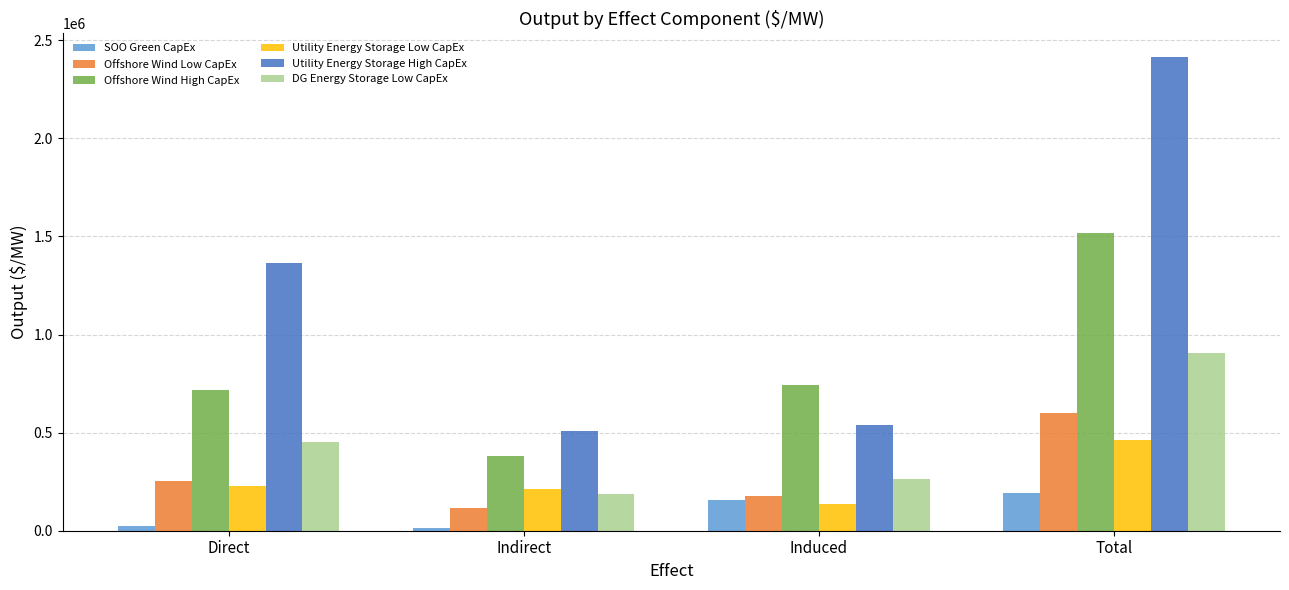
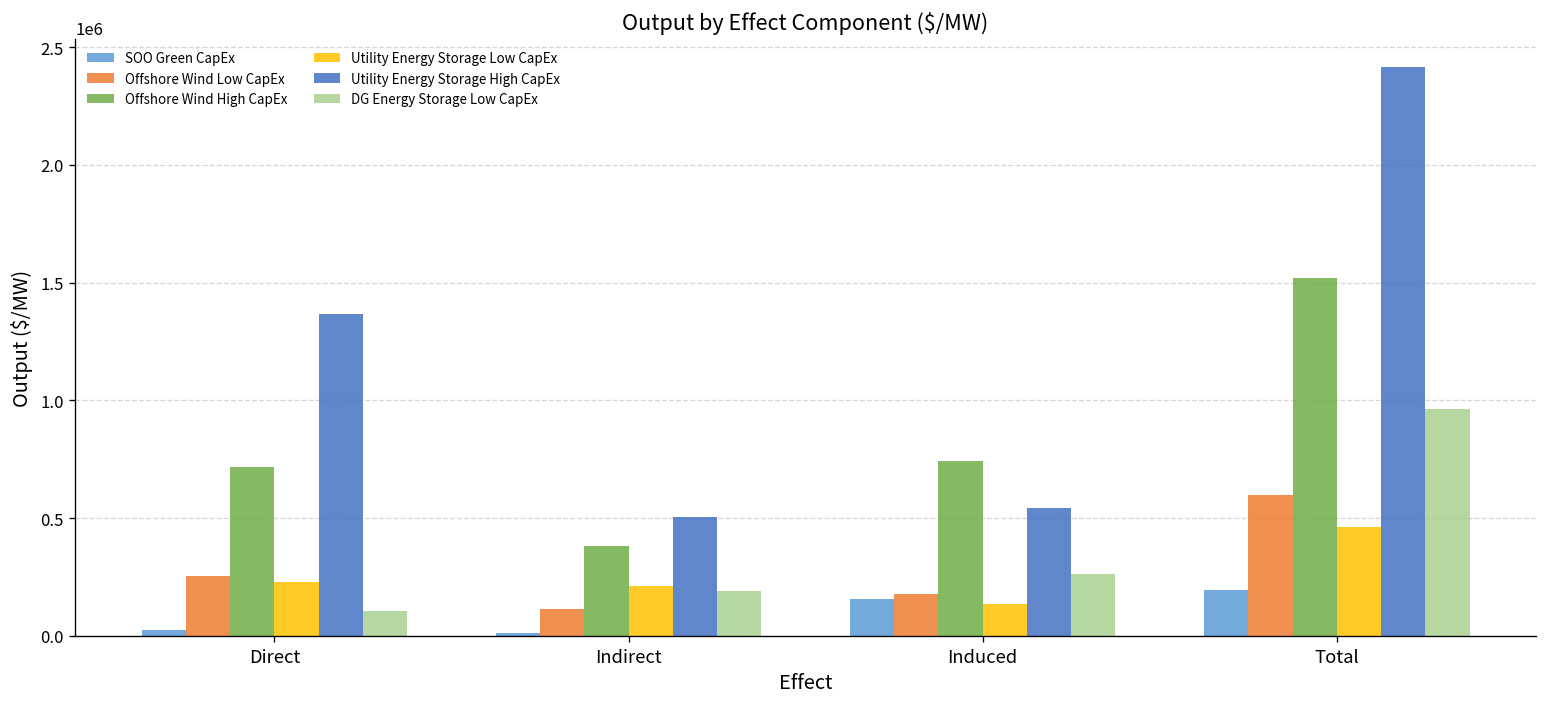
DG Energy Storage Low CapEx, Direct: 450000 -> 110000
DG Energy Storage Low CapEx, Total: 910000 -> 960000
